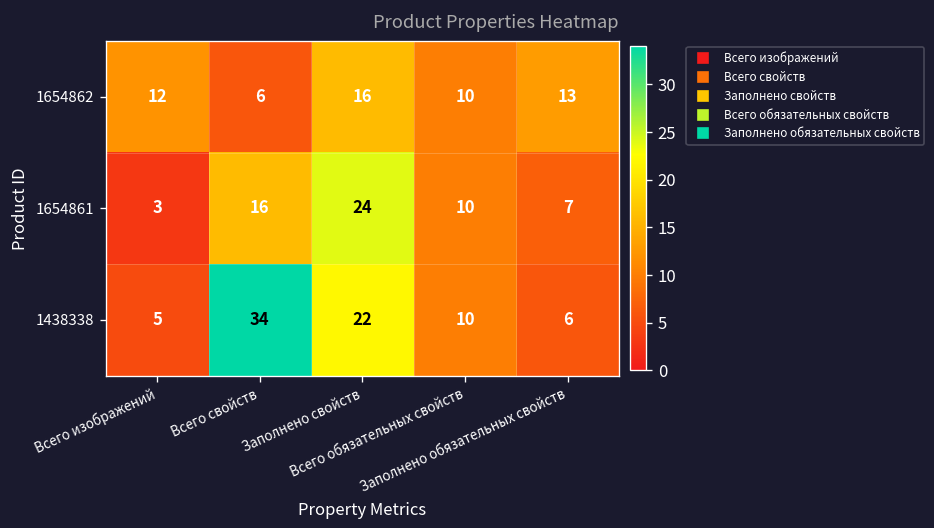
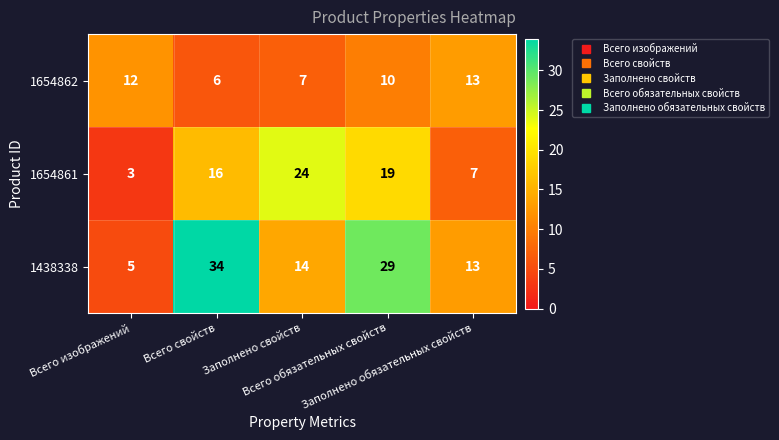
1654862, Заполнено свойств: 16 -> 7
1654861, Всего обязательных свойств: 10 -> 19
1438338, Заполнено свойств: 22 -> 14
1438338, Всего обязательных свойств: 10 -> 29
1438338, Заполнено обязательных свойств: 6 -> 13
